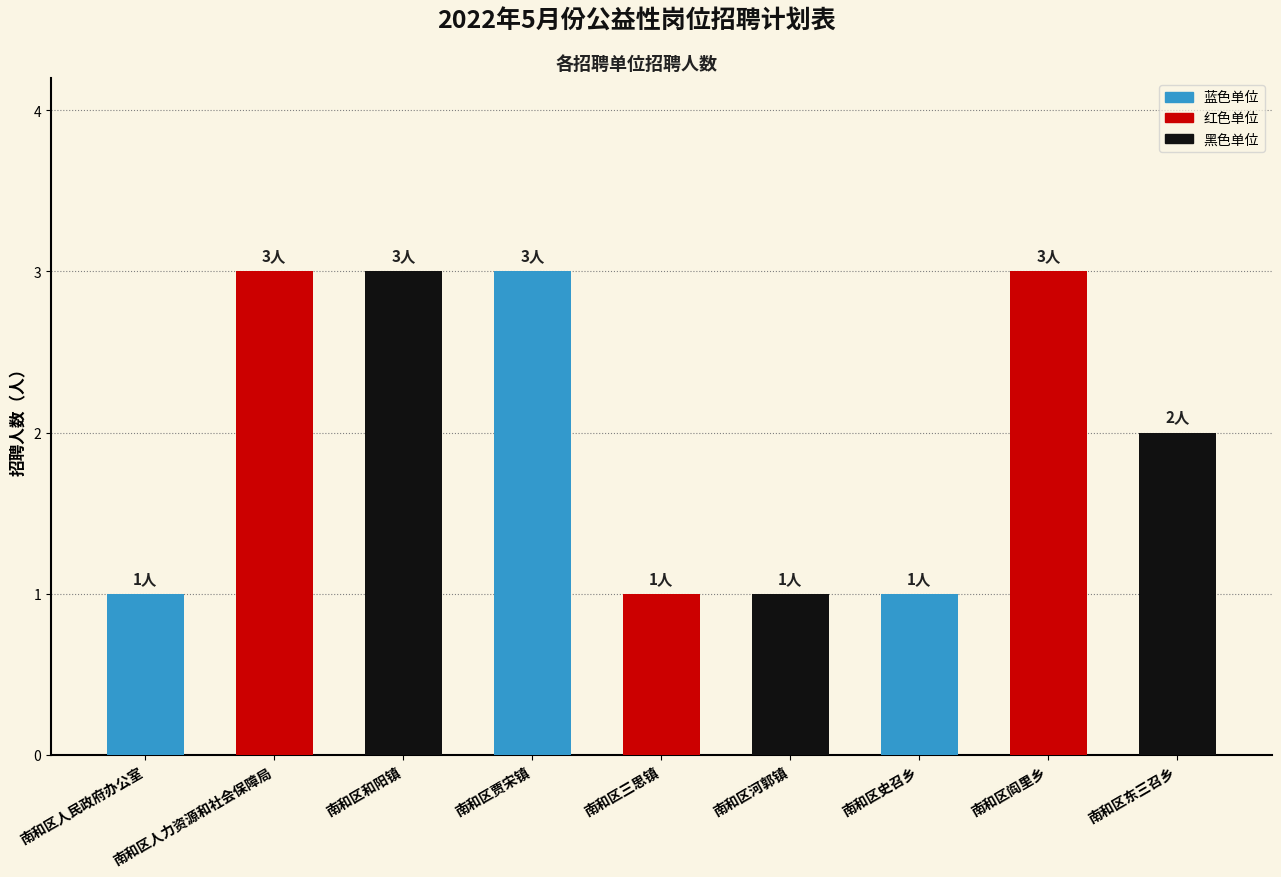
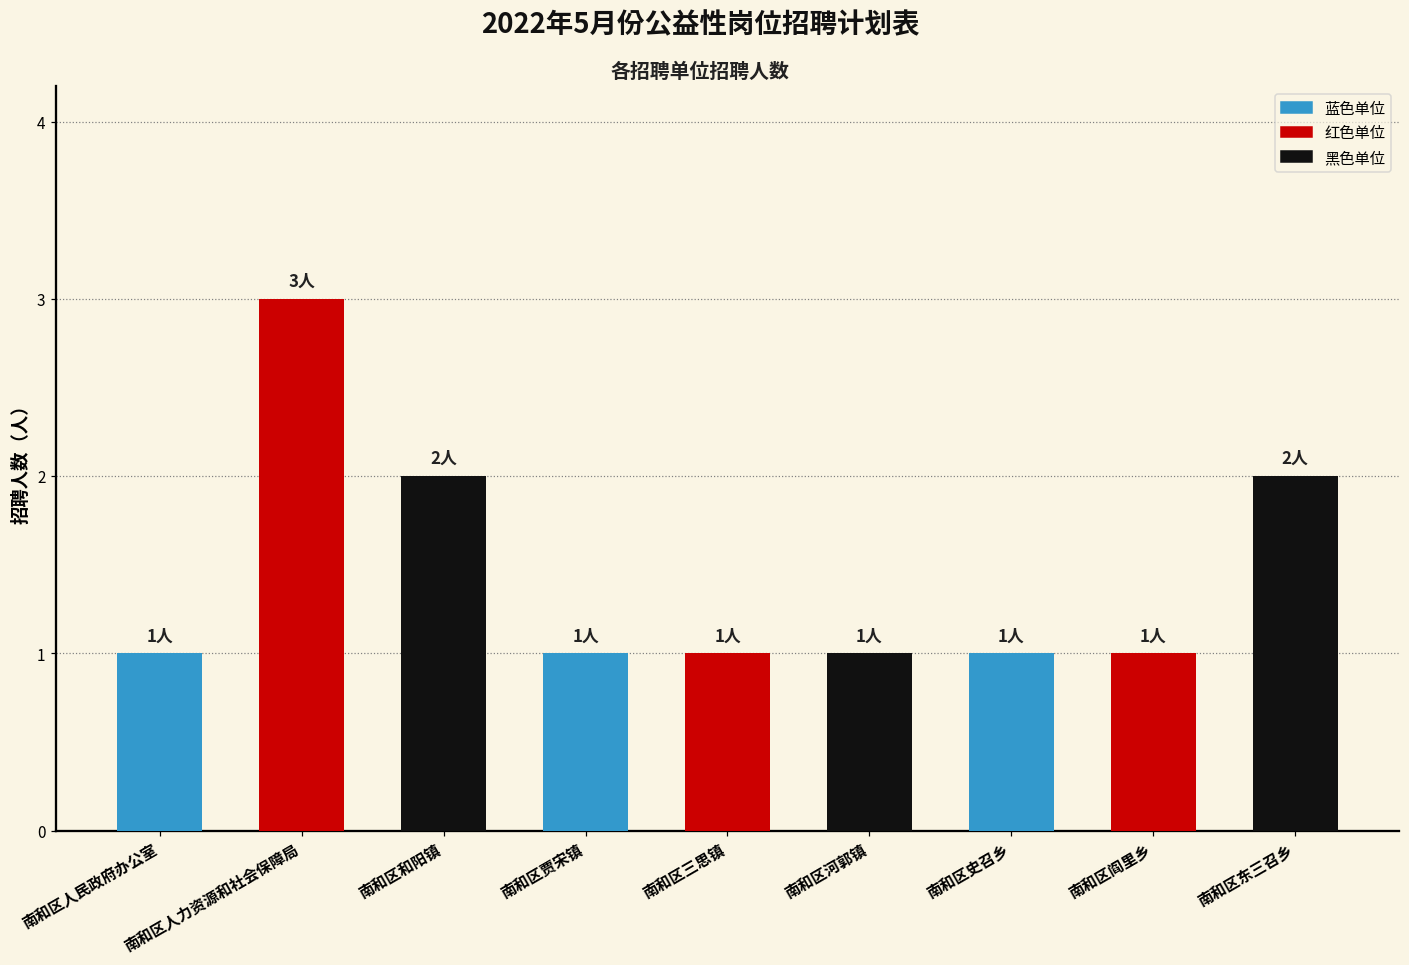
南和区和阳镇: 3人 -> 2人
南和区贾宋镇: 3人 -> 1人
南和区阎里乡: 3人 -> 1人
